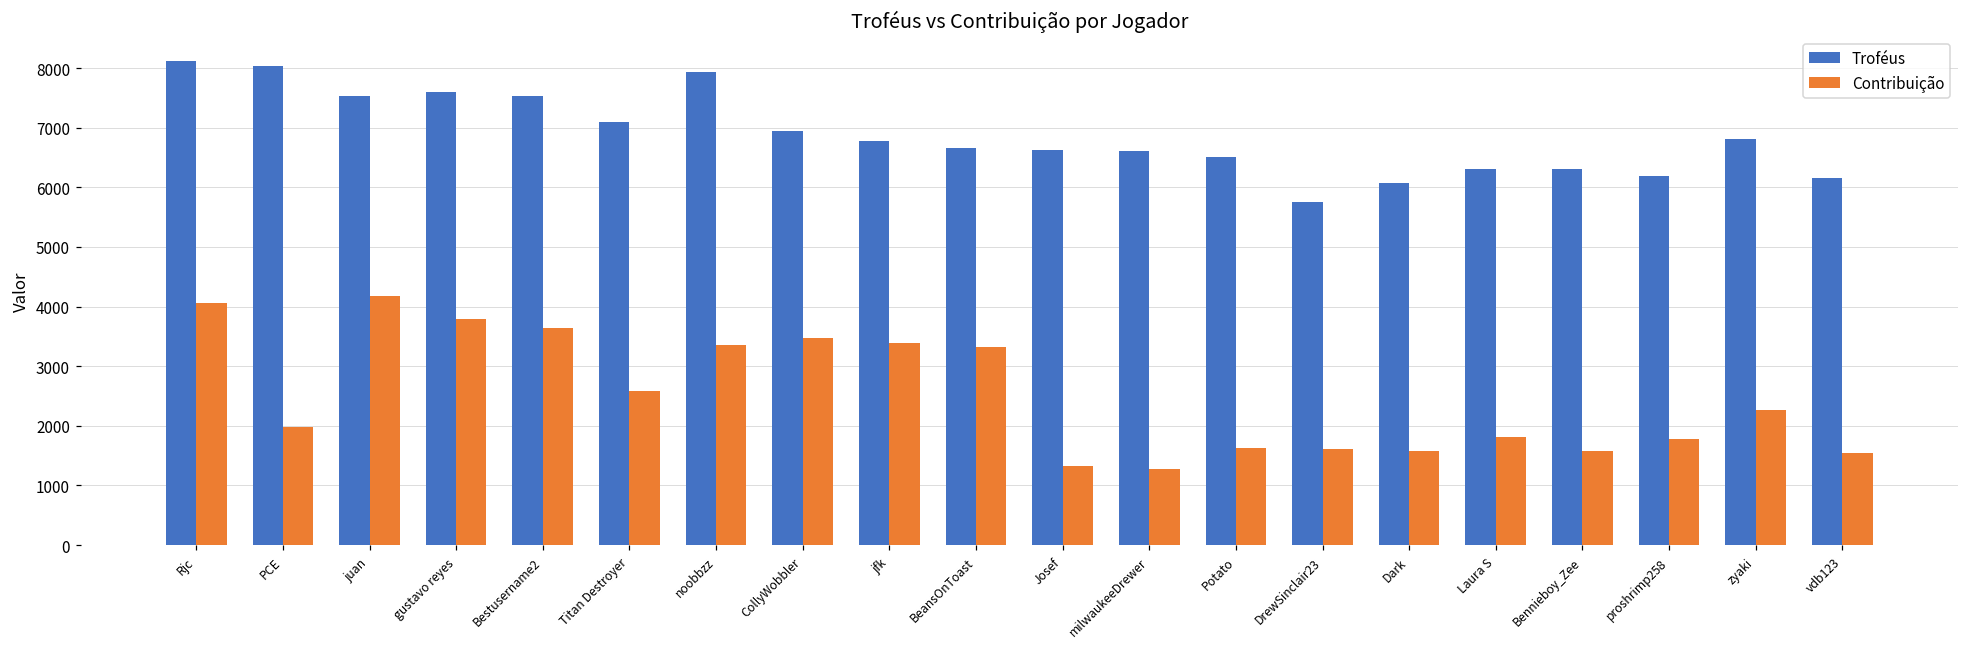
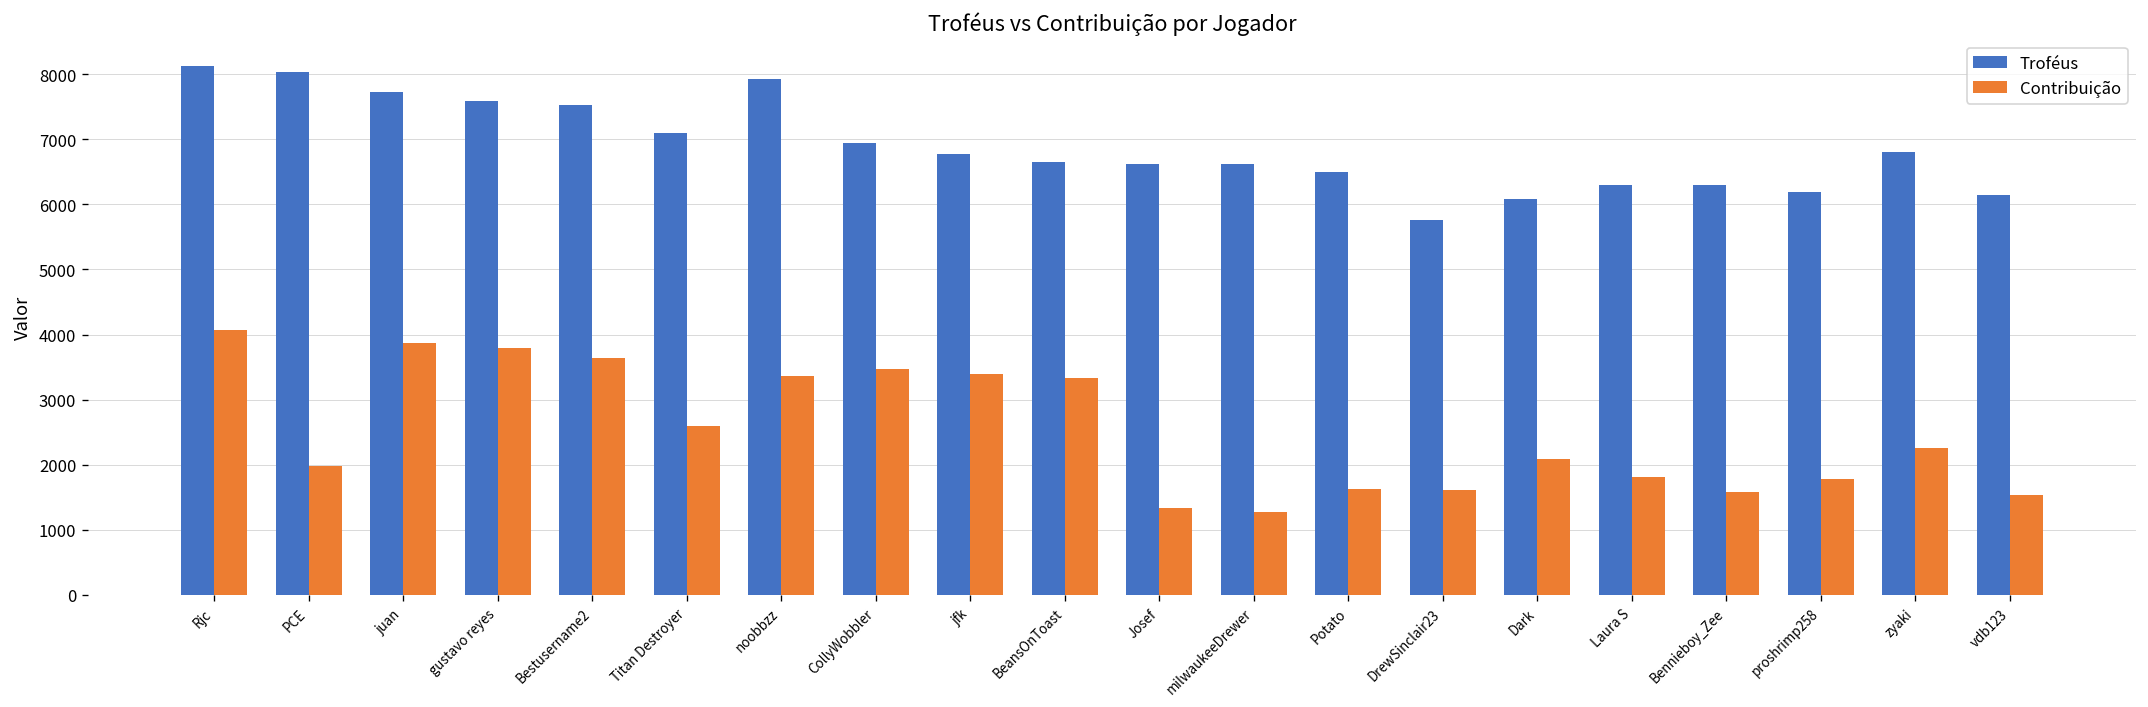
Troféus, juan: 7500 -> 7700
Contribuição, juan: 4200 -> 3900
Contribuição, Dark: 1600 -> 2100
